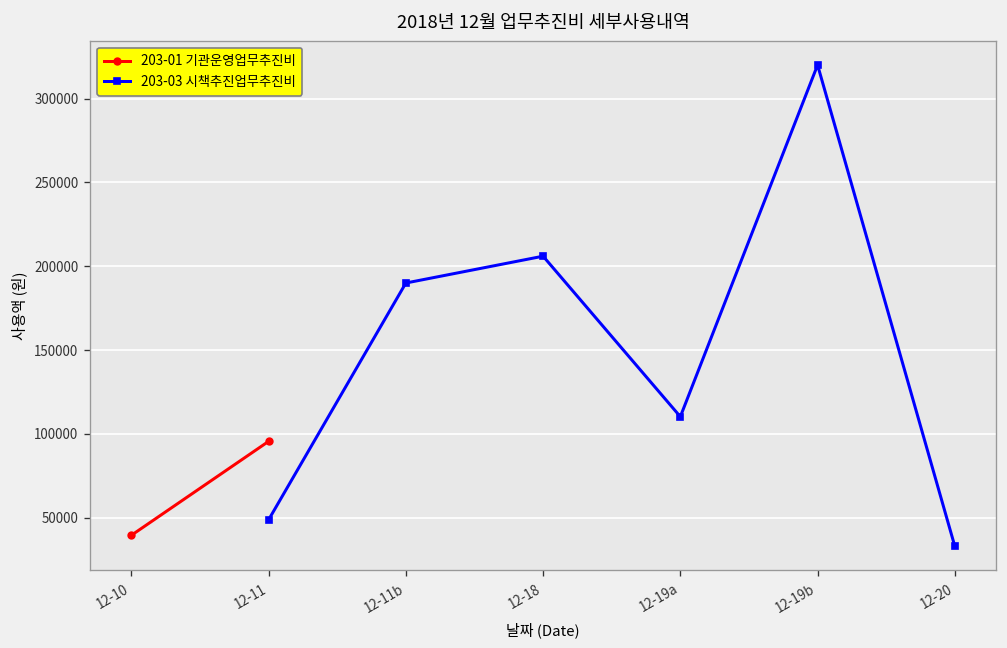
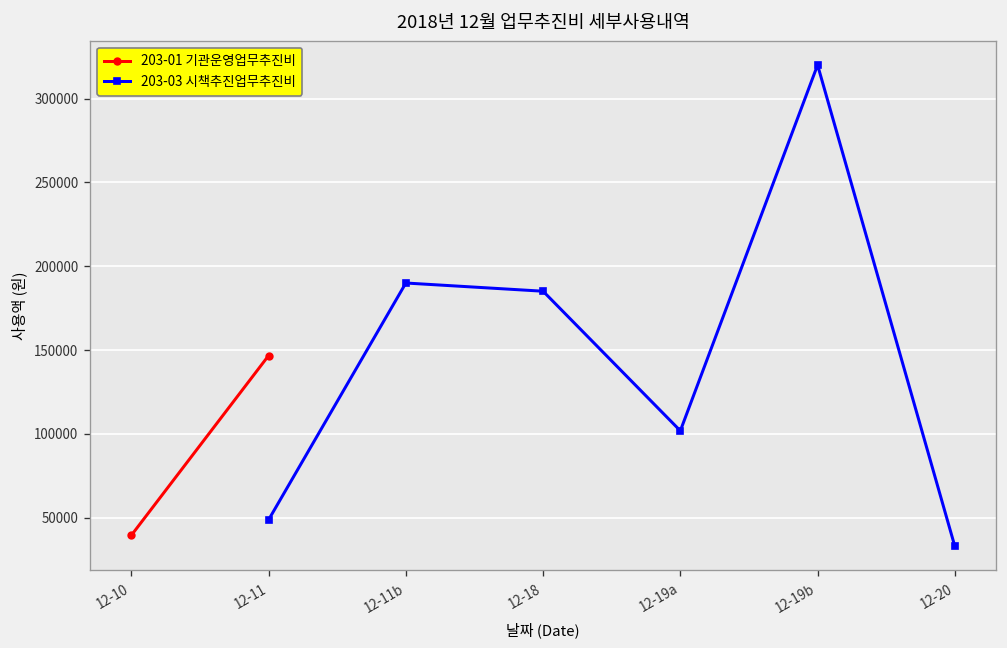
203-01 기관운영업무추진비, 12-11: 96000 -> 147000
203-03 시책추진업무추진비, 12-18: 206000 -> 185000
203-03 시책추진업무추진비, 12-19a: 110000 -> 102000
